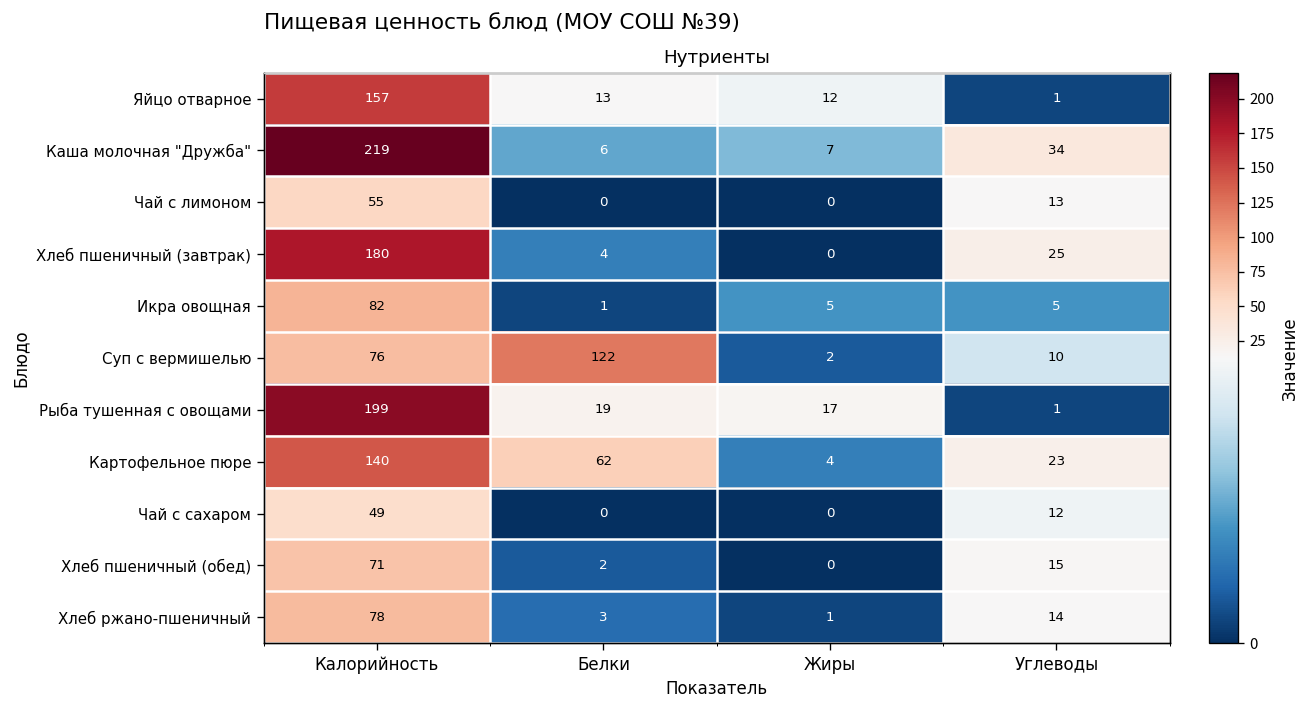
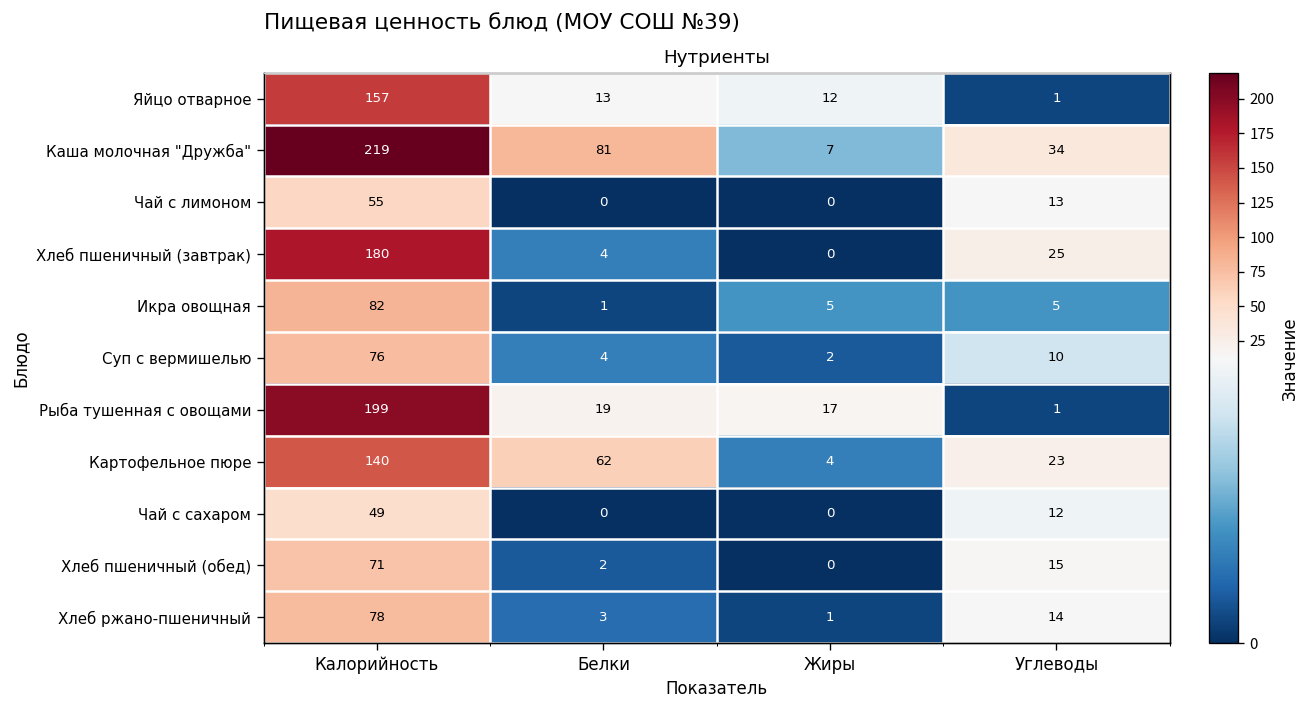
Каша молочная "Дружба", Белки: 6 -> 81
Суп с вермишелью, Белки: 122 -> 4
